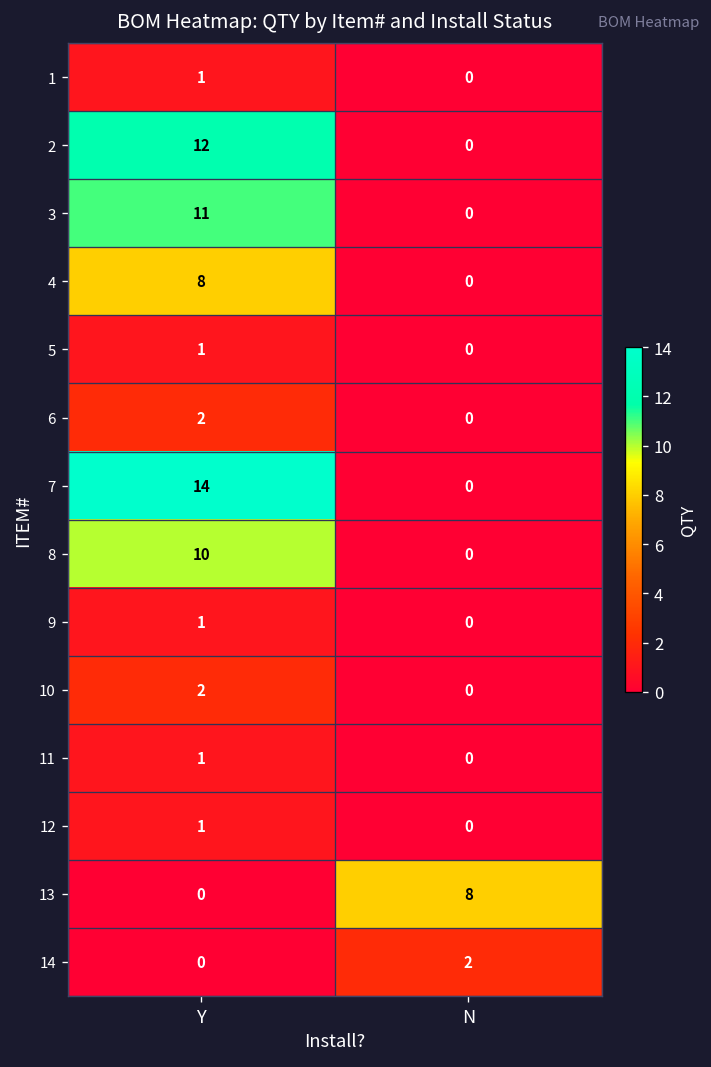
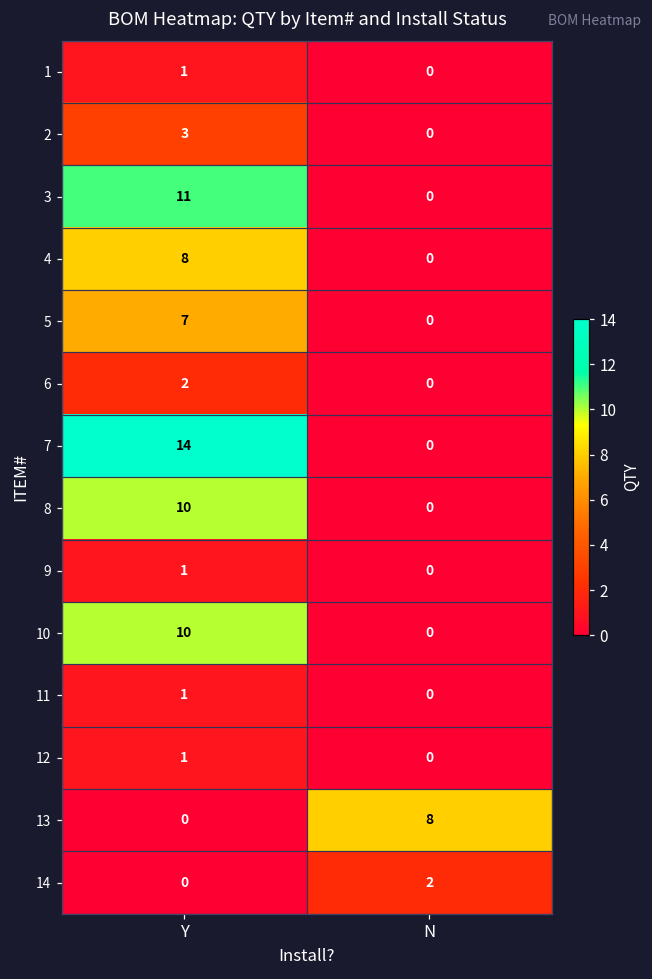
2, Y: 12 -> 3
5, Y: 1 -> 7
10, Y: 2 -> 10
